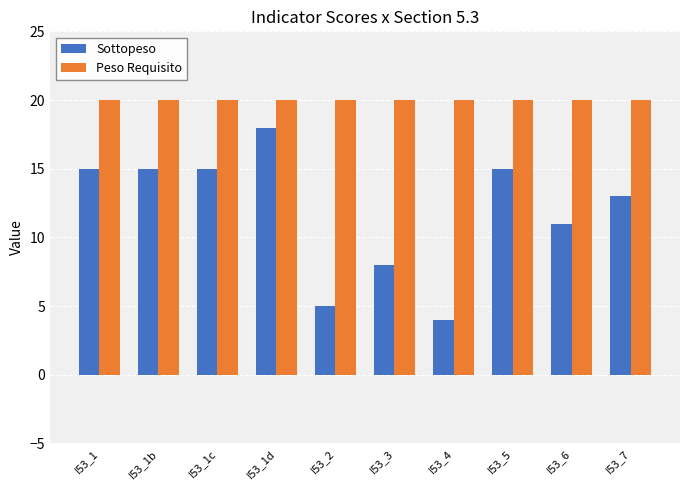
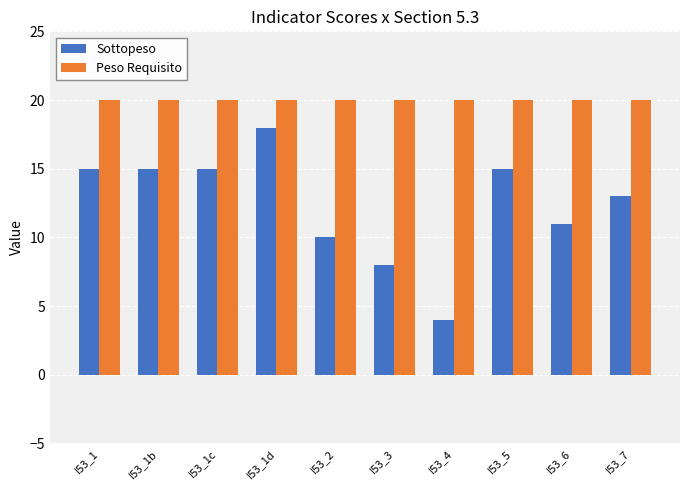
Sottopeso, I53_2: 5 -> 10
